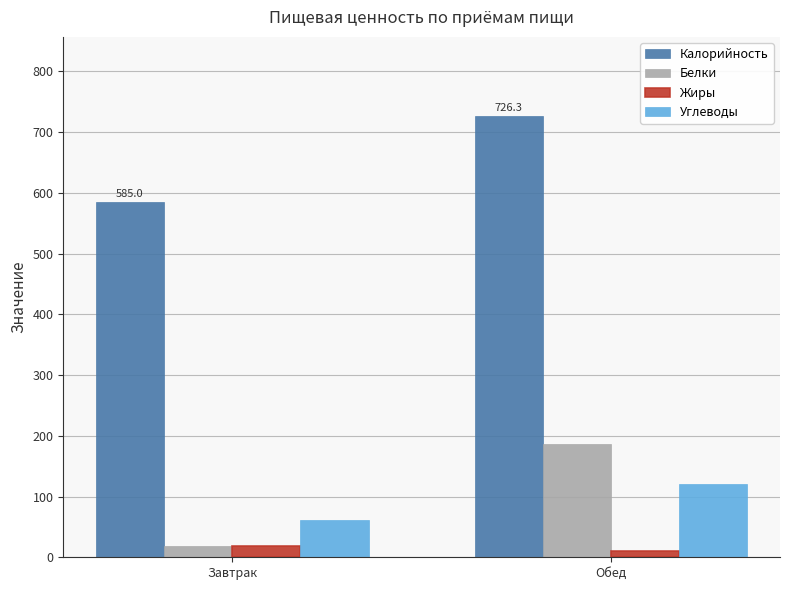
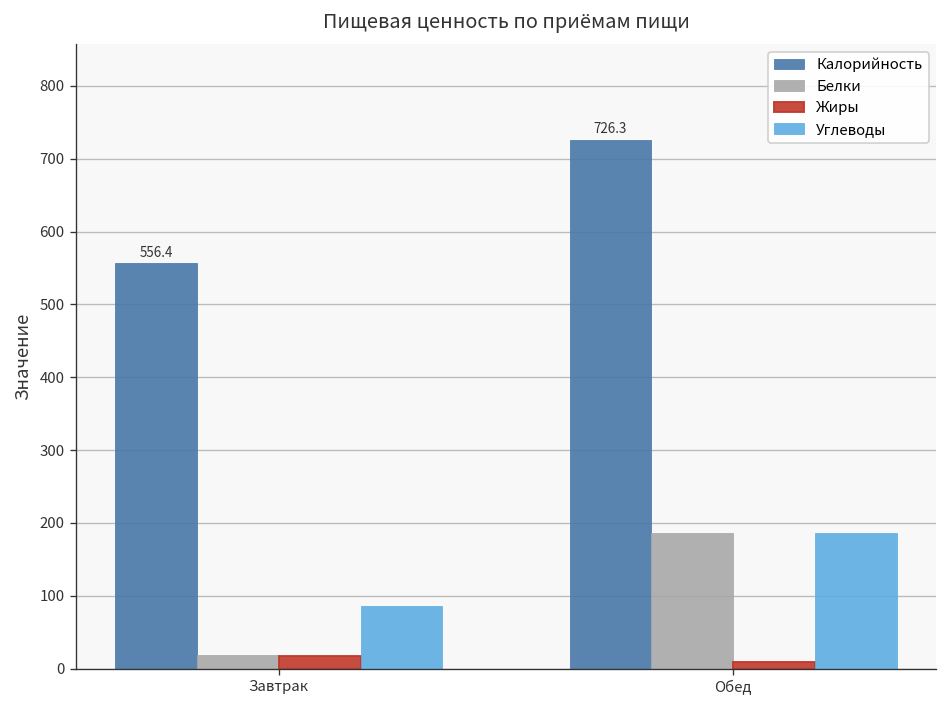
Калорийность, Завтрак: 585.0 -> 556.4
Углеводы, Завтрак: 60 -> 90
Углеводы, Обед: 120 -> 190
